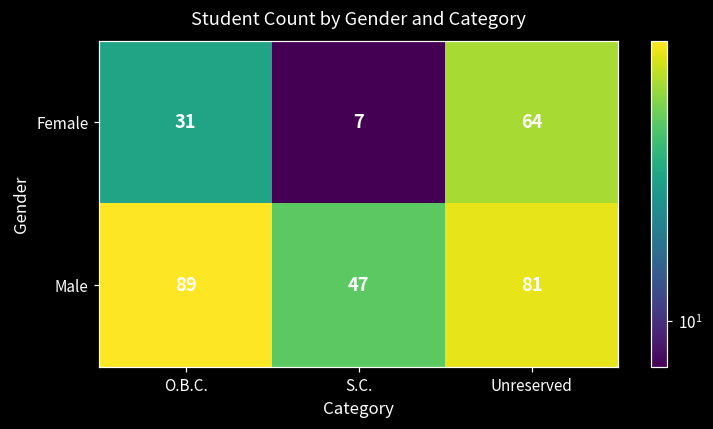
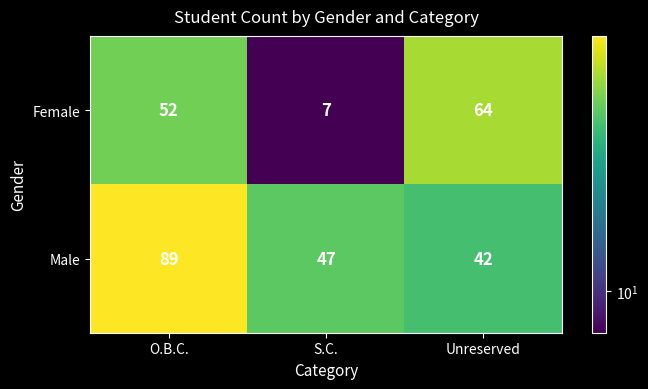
Female, O.B.C.: 31 -> 52
Male, Unreserved: 81 -> 42
